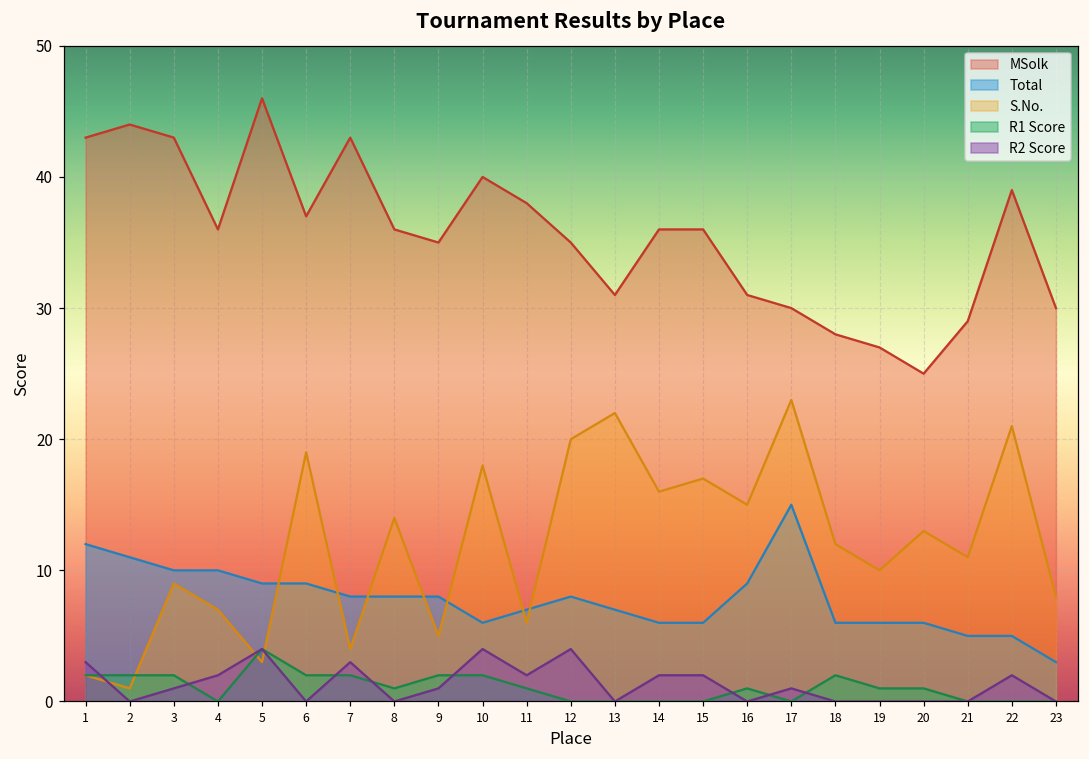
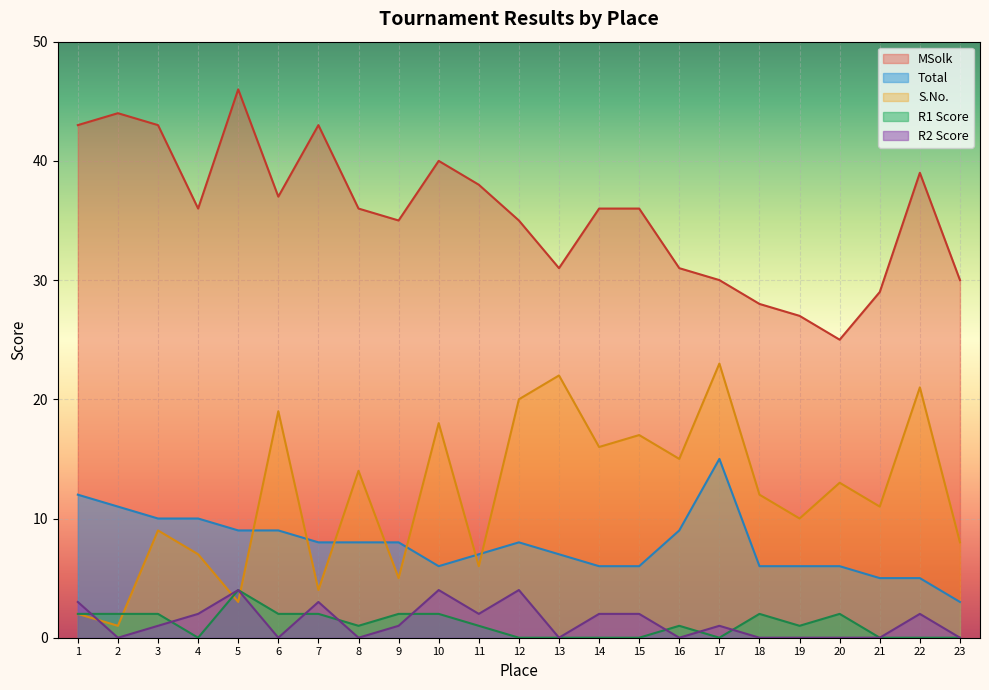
R1 Score, 20: 1 -> 2
